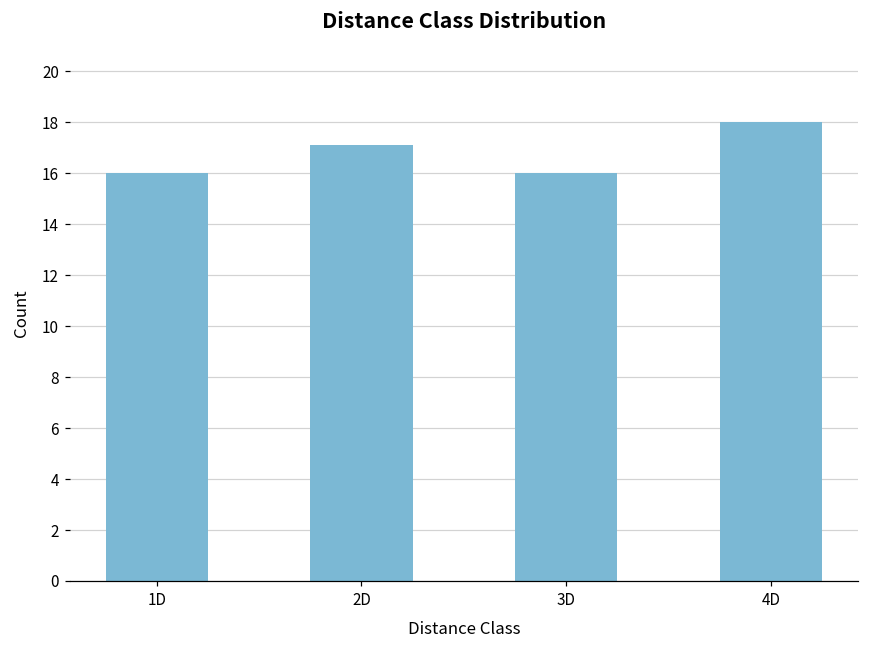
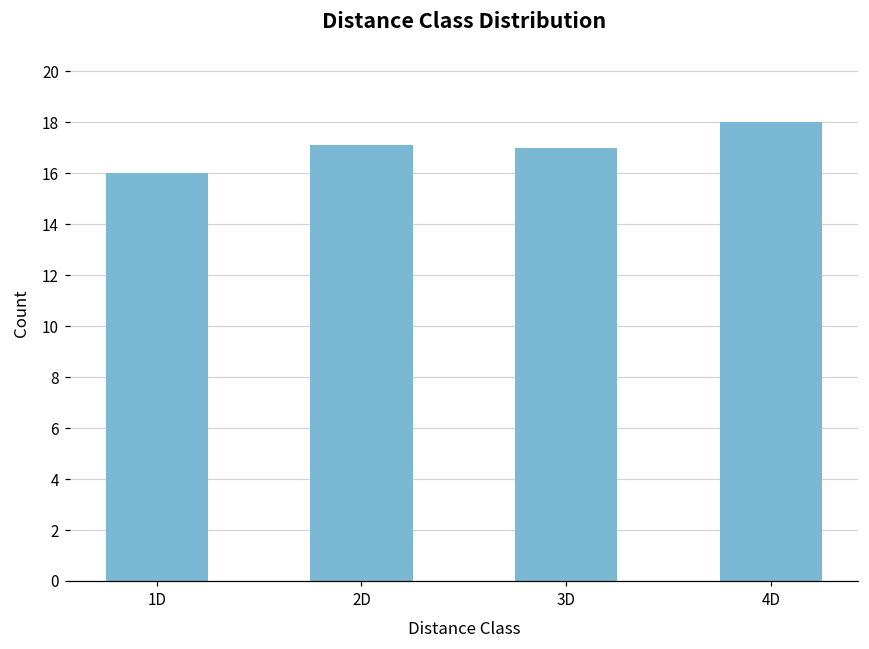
3D: 16 -> 17
